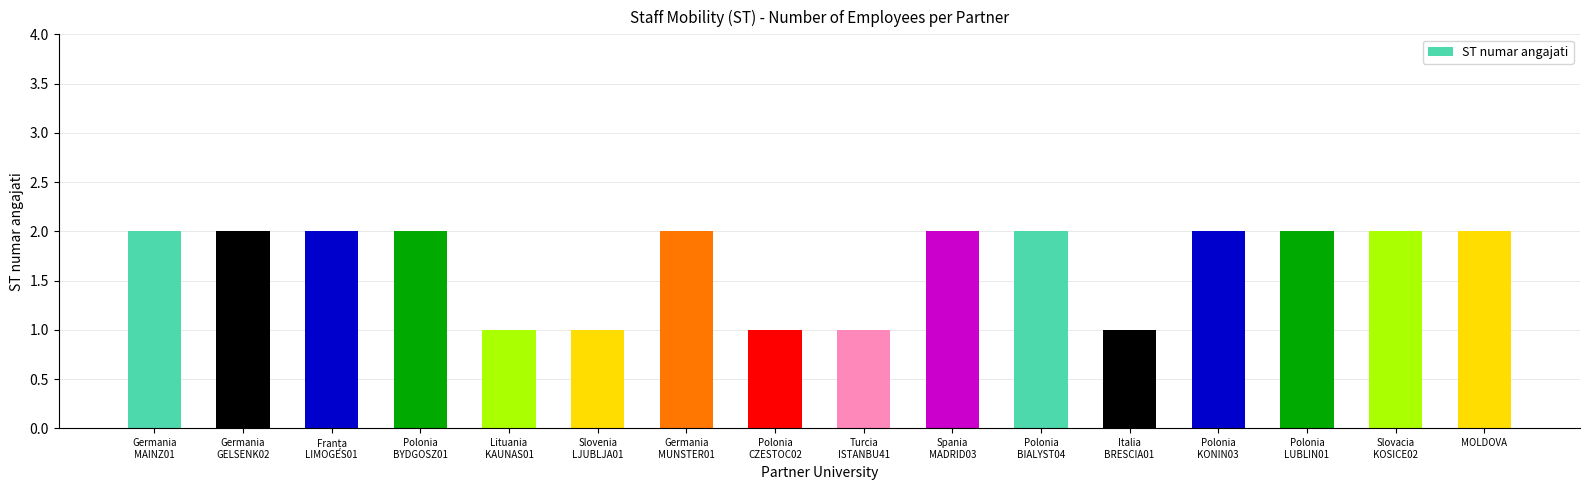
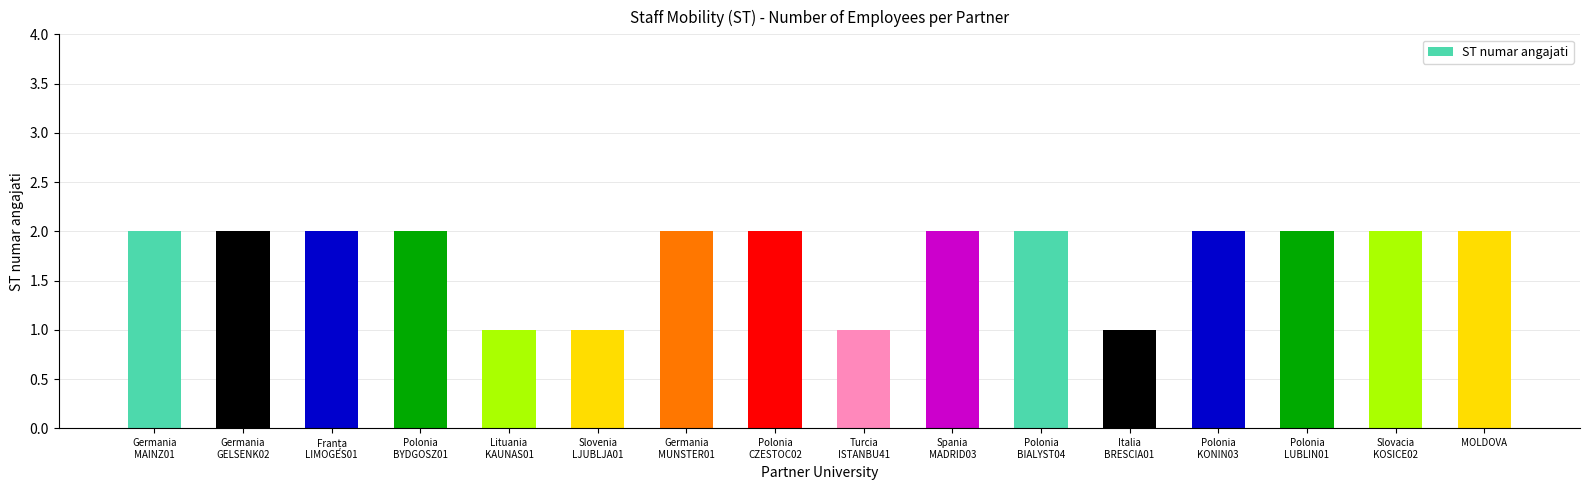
Polonia CZESTOC02: 1 -> 2
